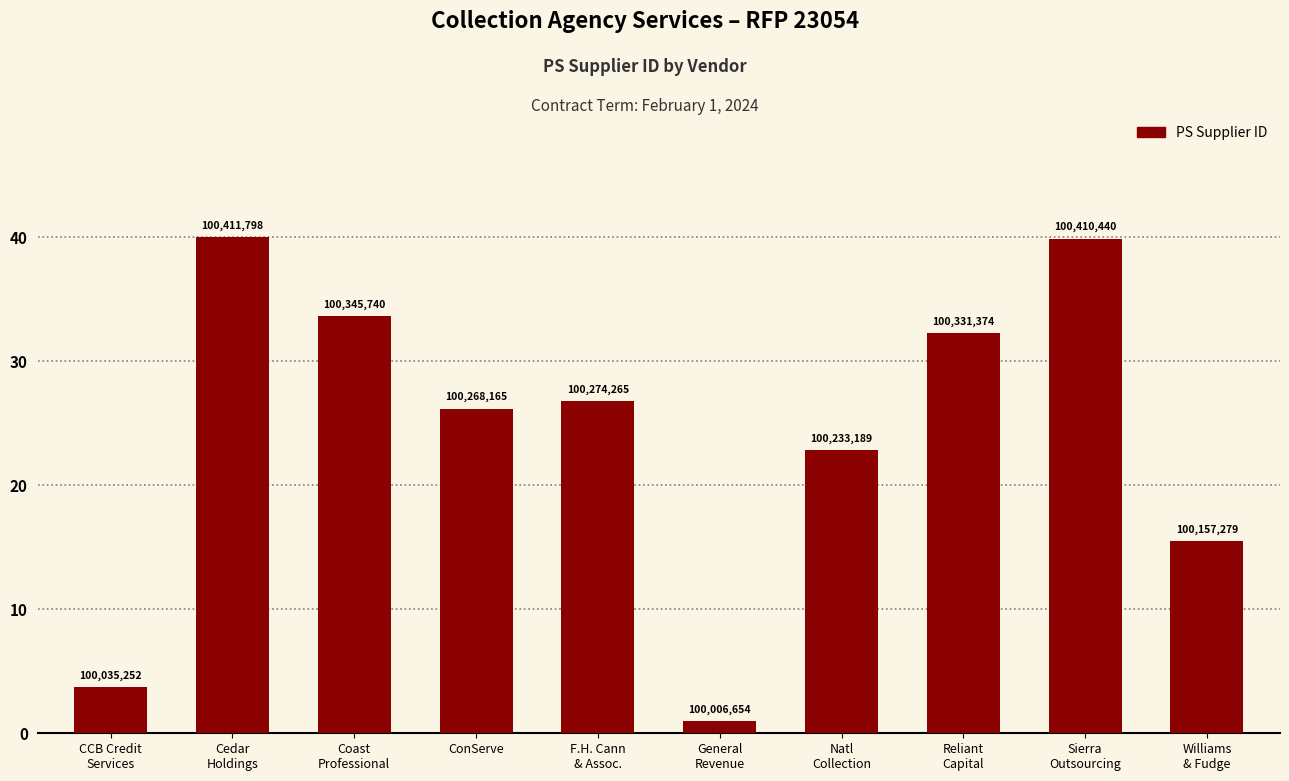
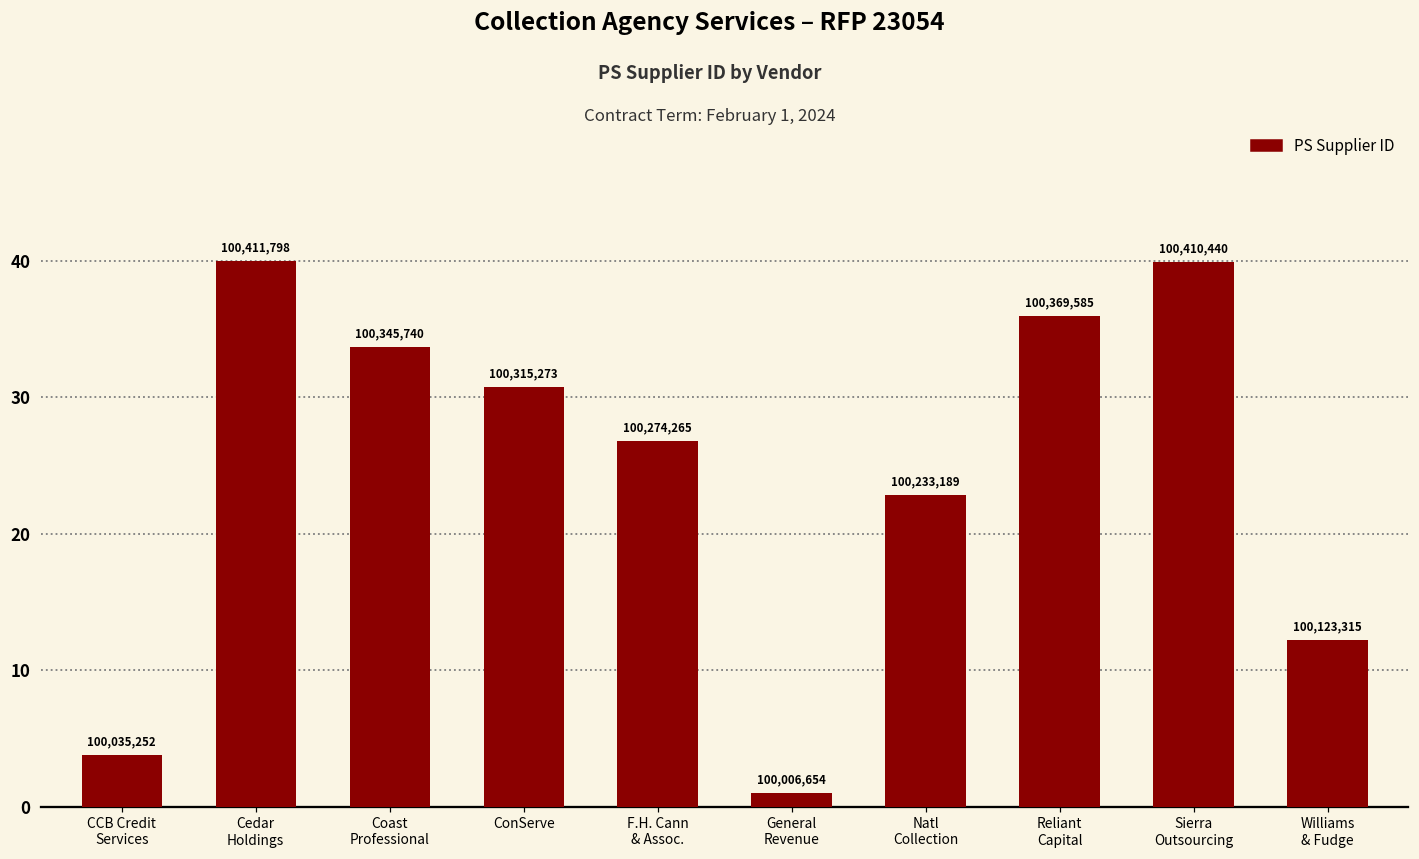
ConServe: 100,268,165 -> 100,315,273
Reliant Capital: 100,331,374 -> 100,369,585
Williams & Fudge: 100,157,279 -> 100,123,315
